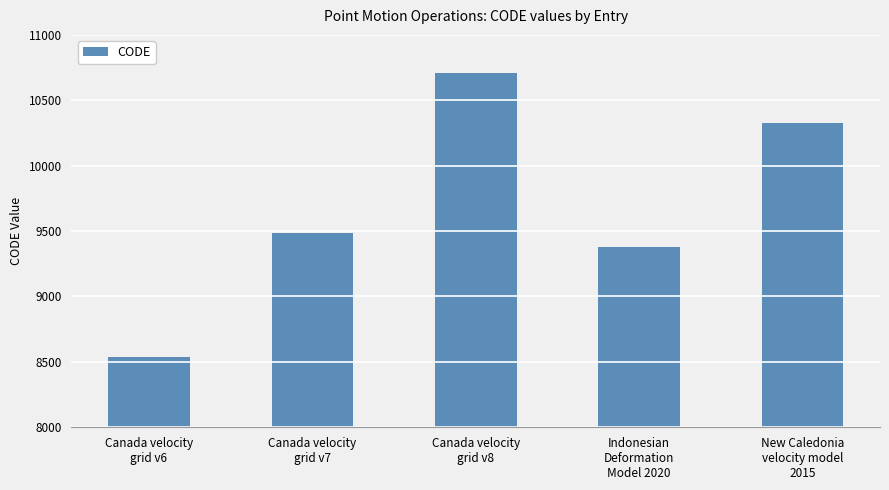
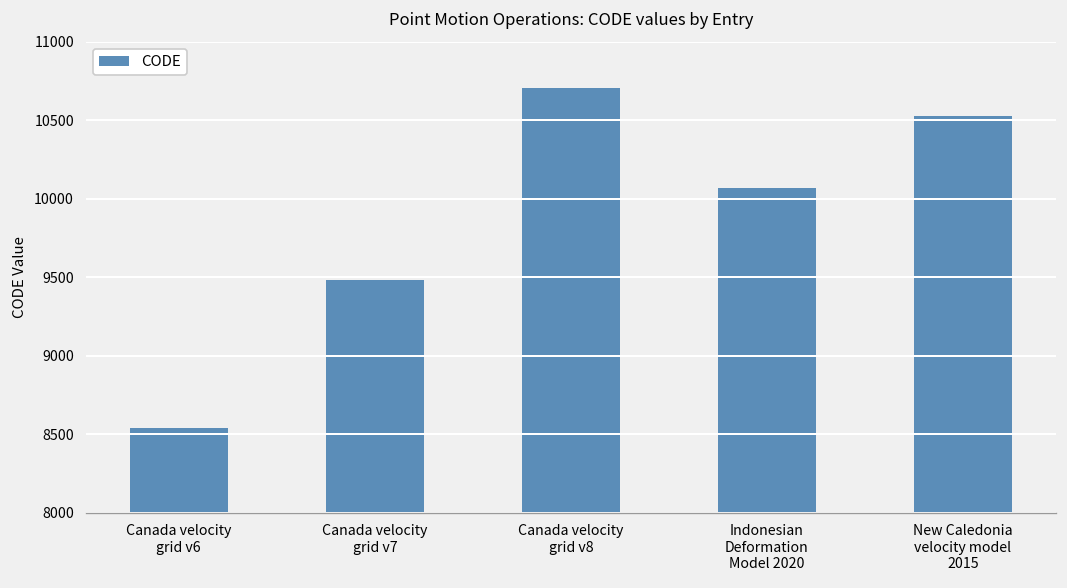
Indonesian Deformation Model 2020: 9380 -> 10070
New Caledonia velocity model 2015: 10320 -> 10530
